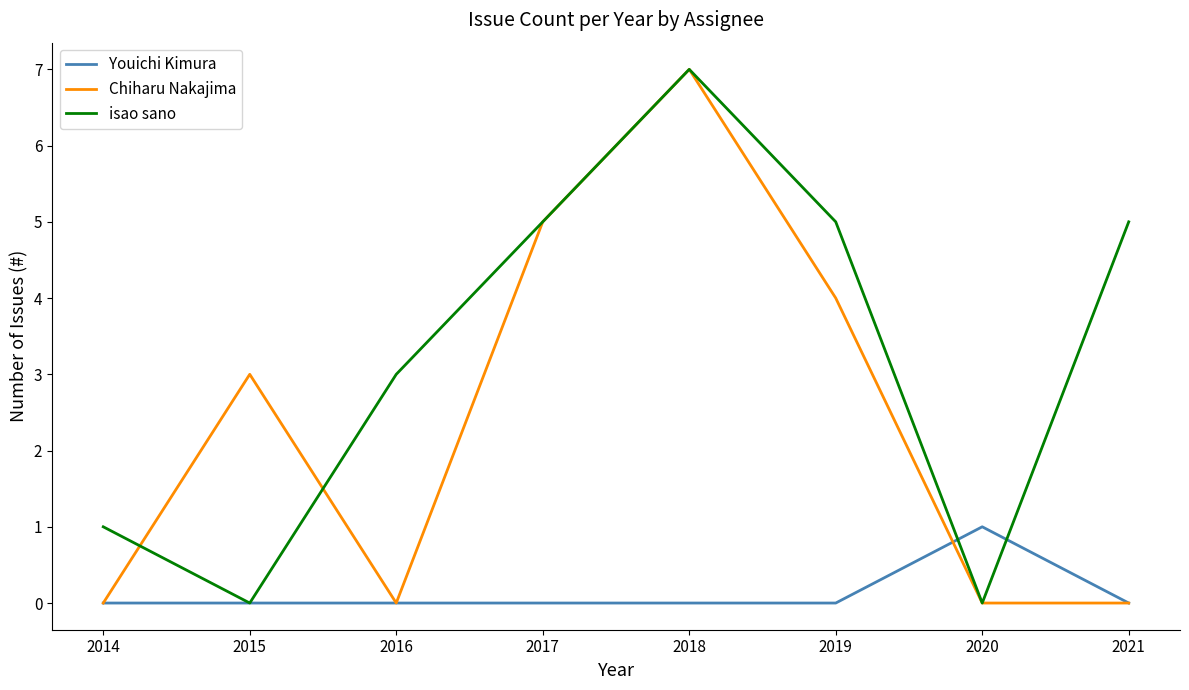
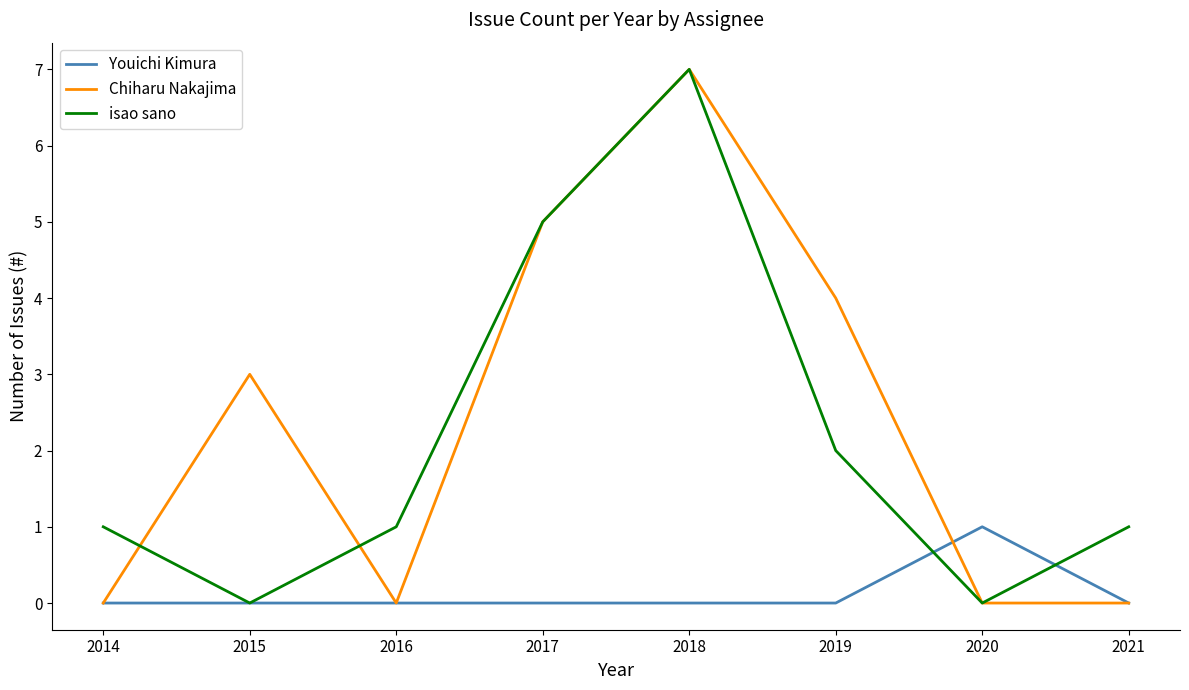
isao sano, 2016: 3 -> 1
isao sano, 2019: 5 -> 2
isao sano, 2021: 5 -> 1
